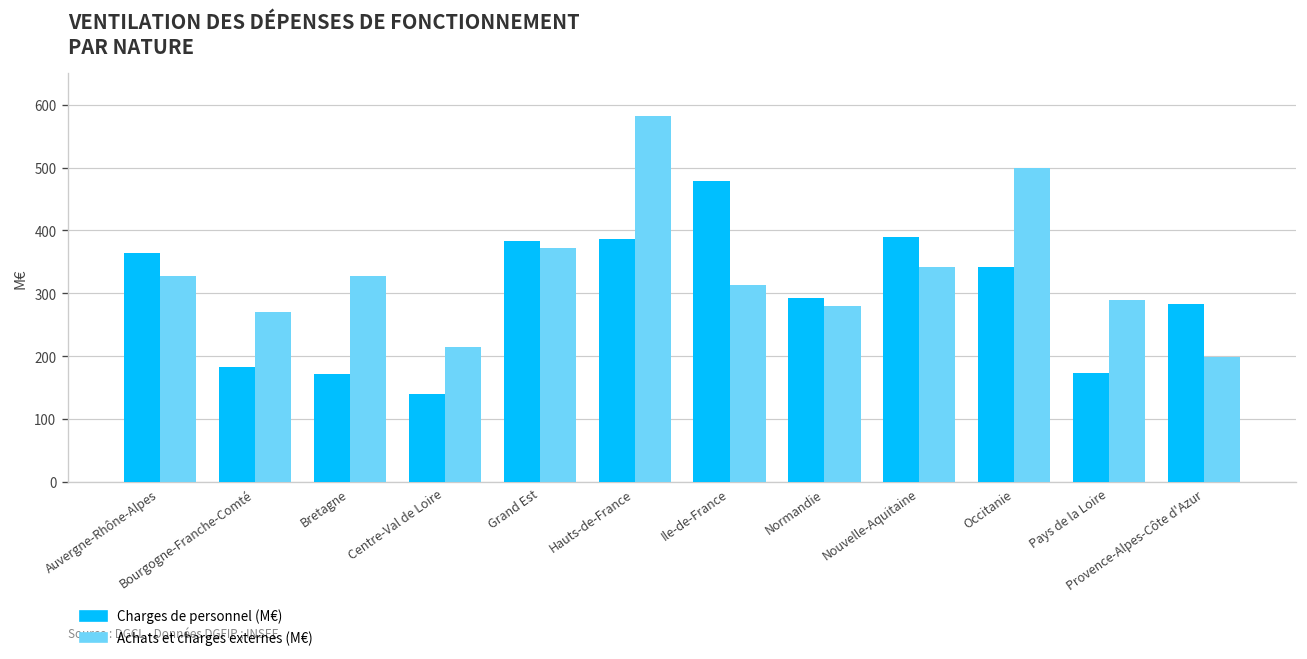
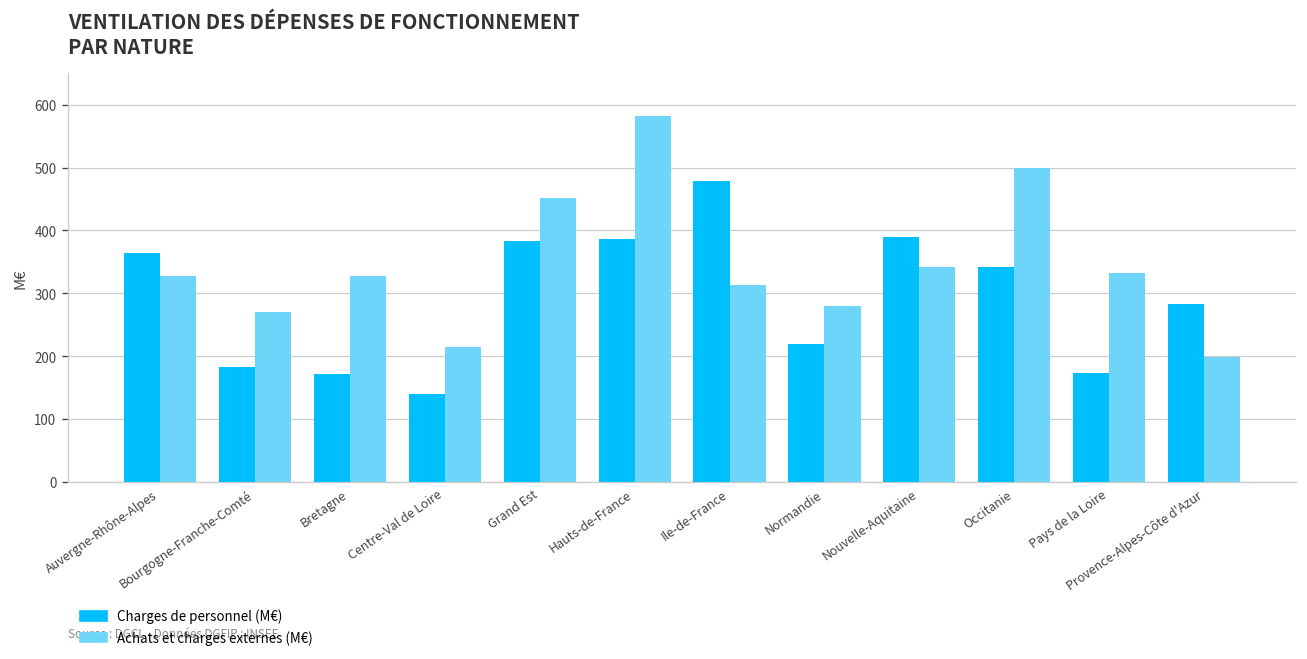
Achats et charges externes (M€), Grand Est: 370 -> 450
Charges de personnel (M€), Normandie: 290 -> 220
Achats et charges externes (M€), Pays de la Loire: 290 -> 330
